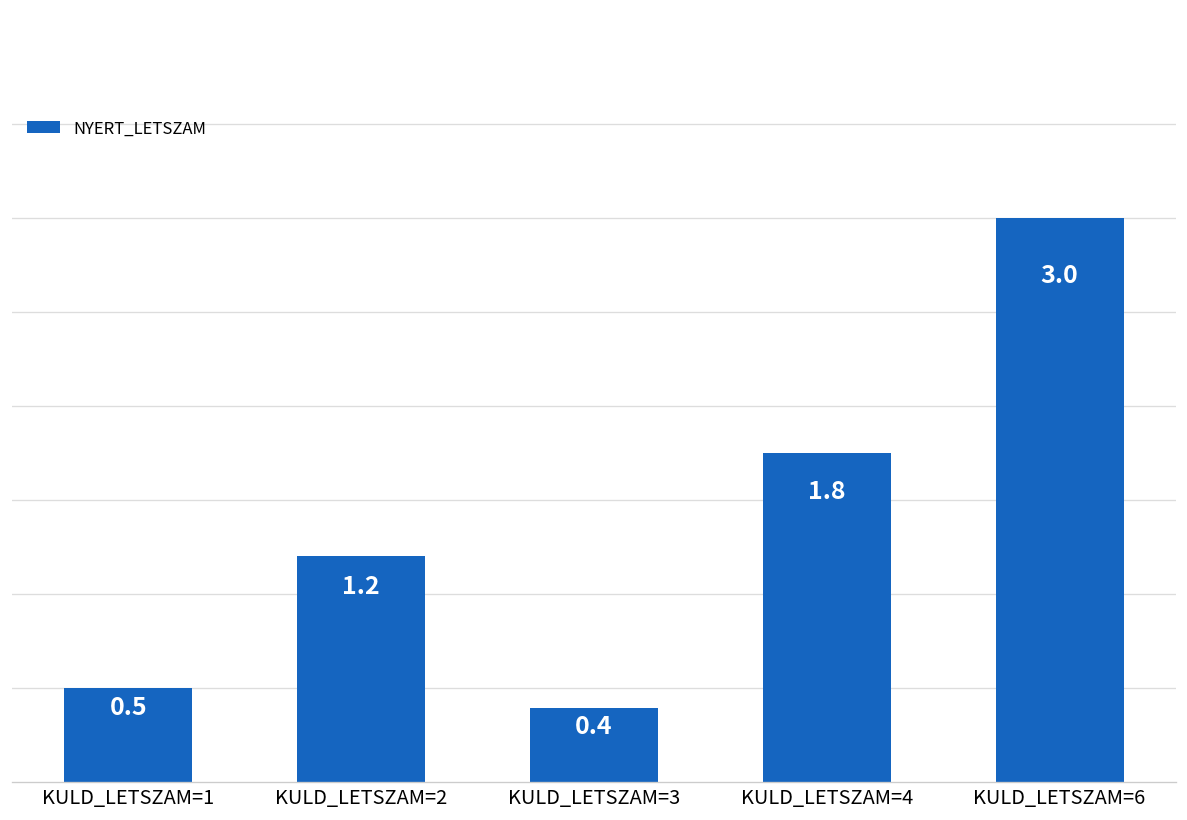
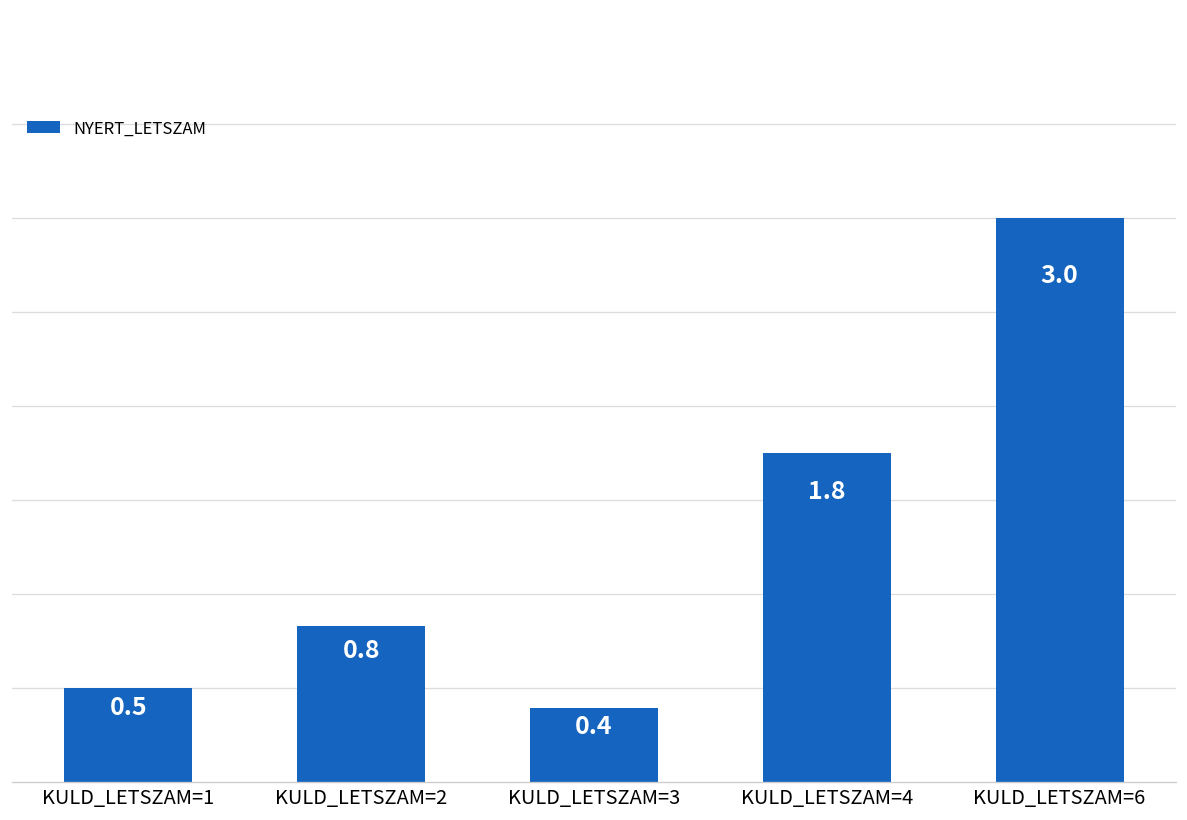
KULD_LETSZAM=2: 1.2 -> 0.8
